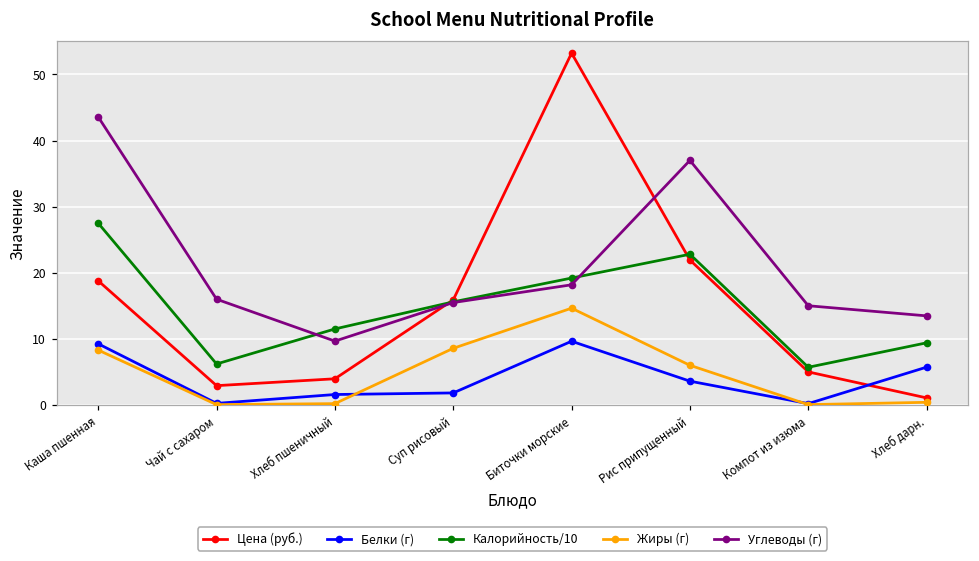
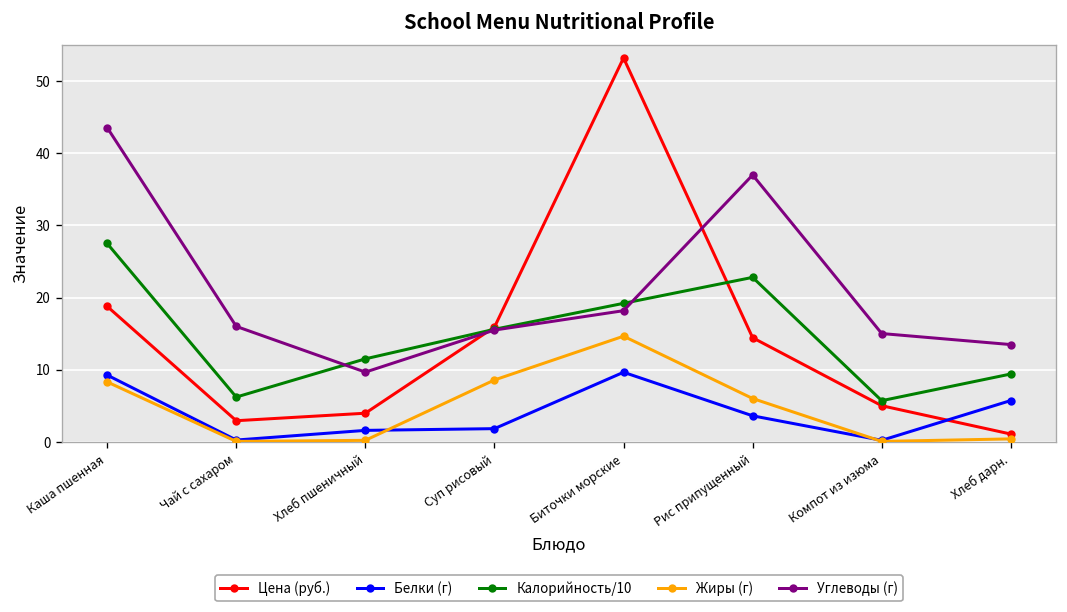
Цена (руб.), Рис припущенный: 22 -> 14
